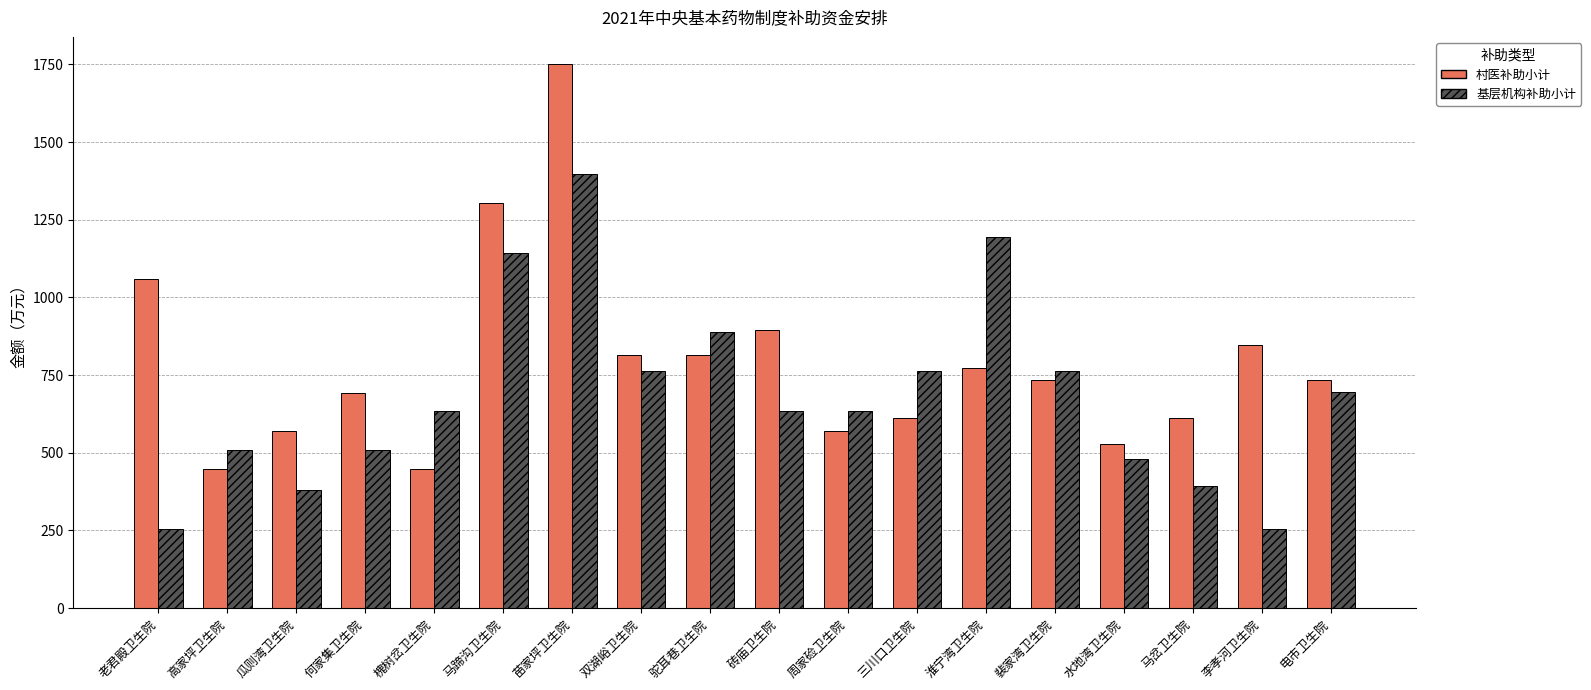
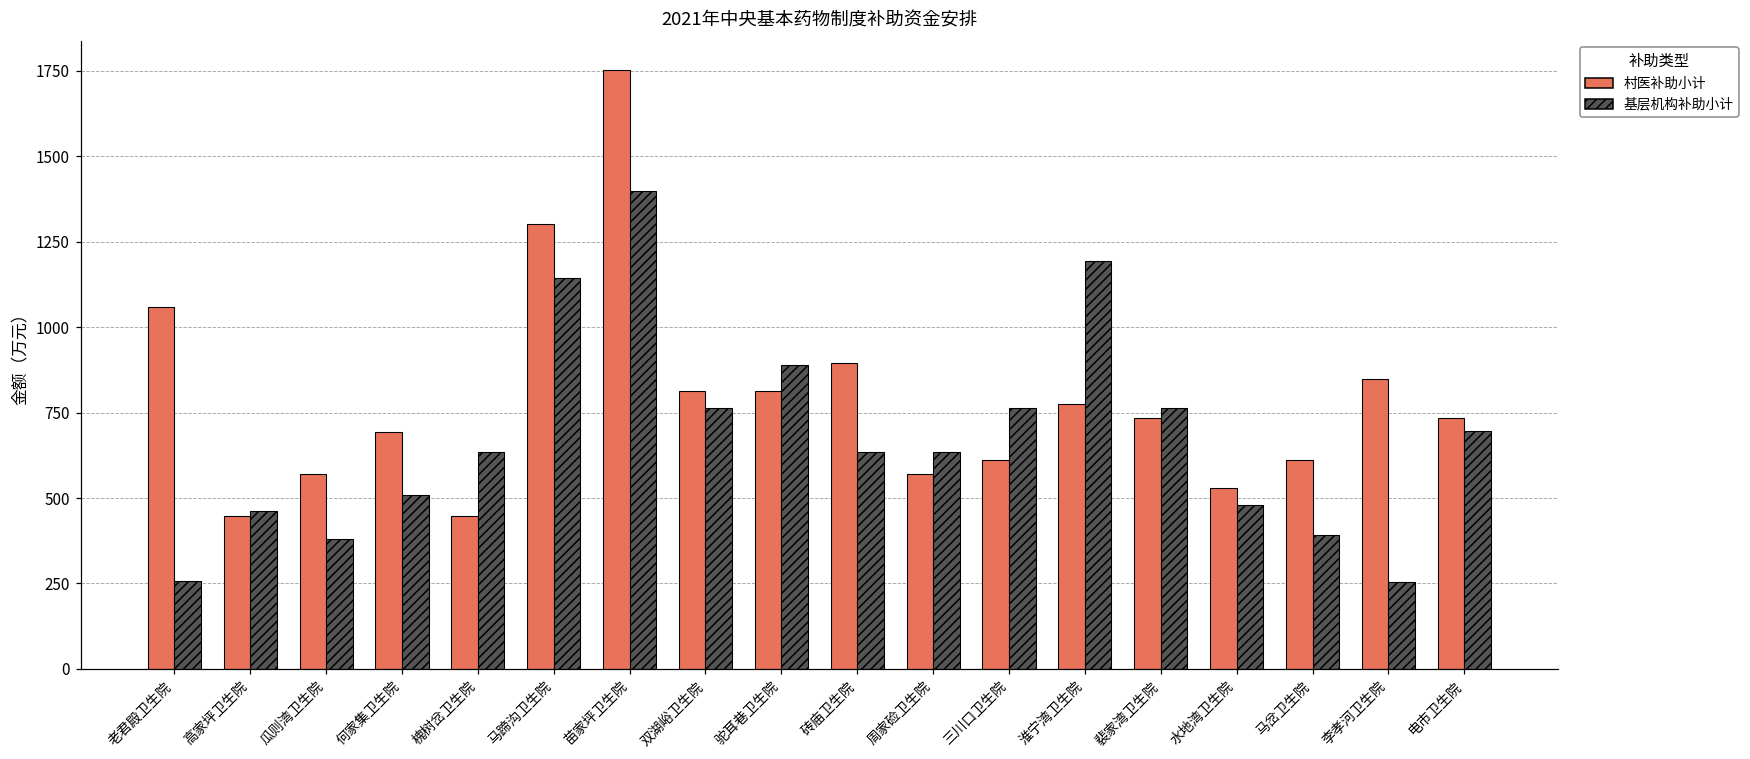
基层机构补助小计, 高家坪卫生院: 510 -> 460
